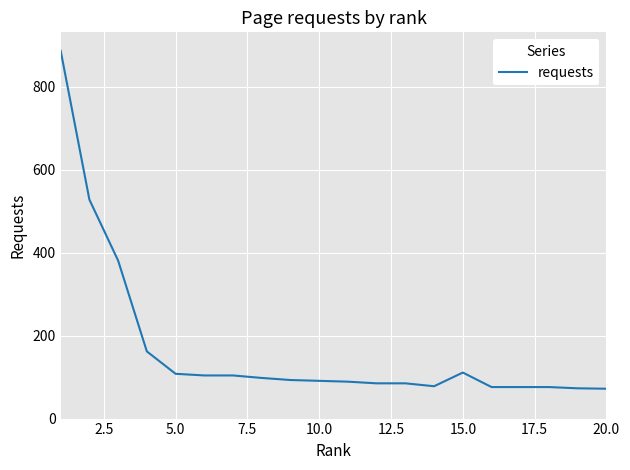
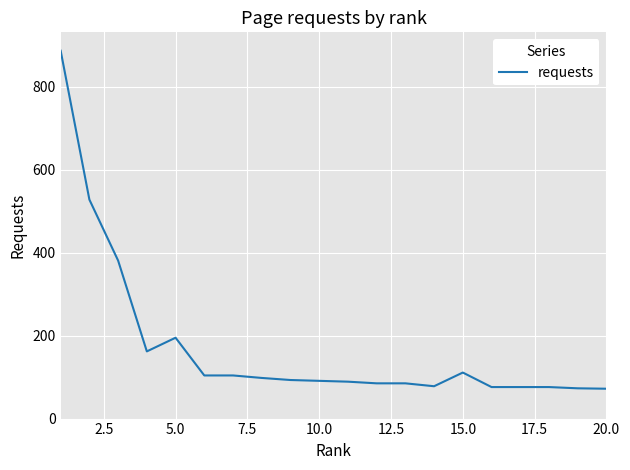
5.0: 110 -> 200
